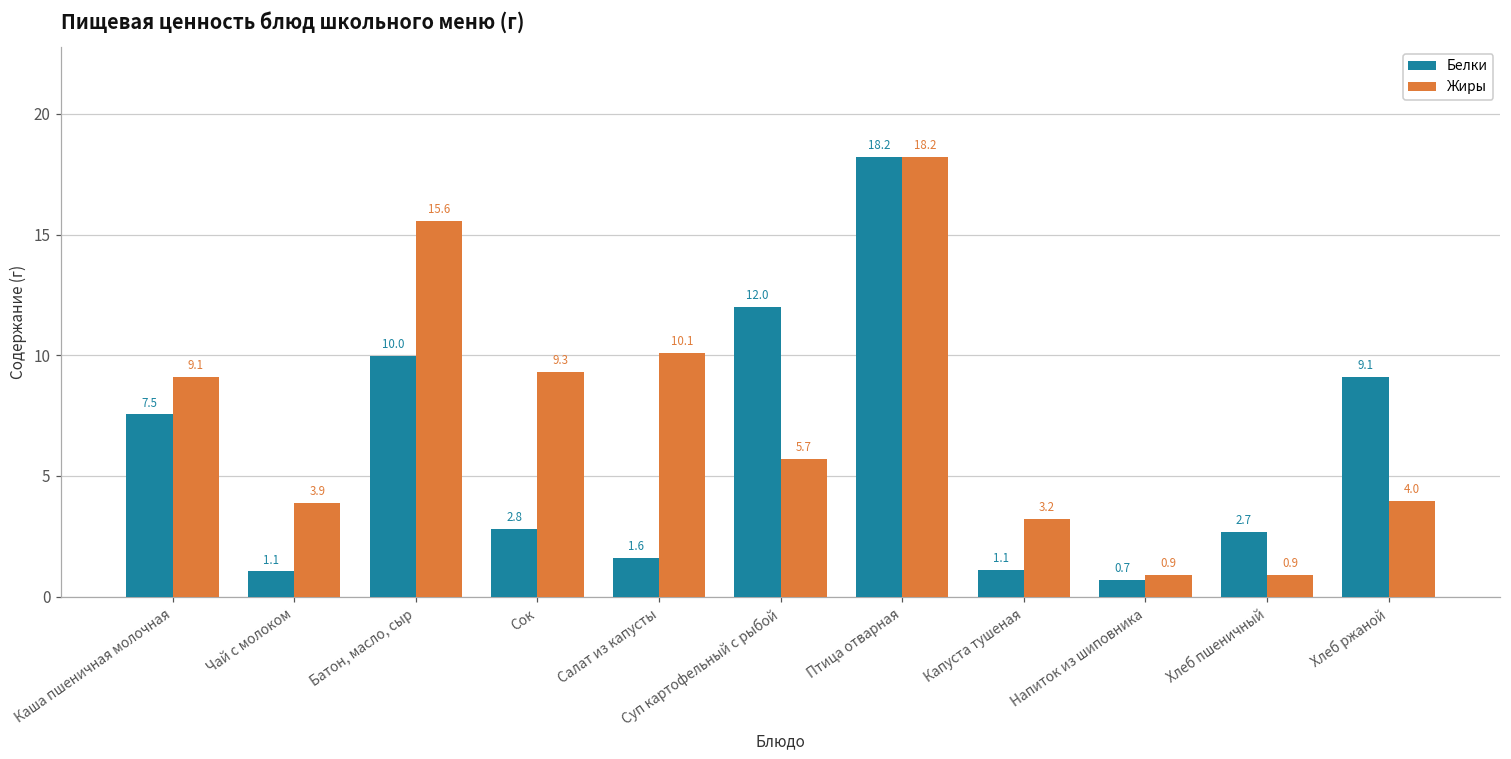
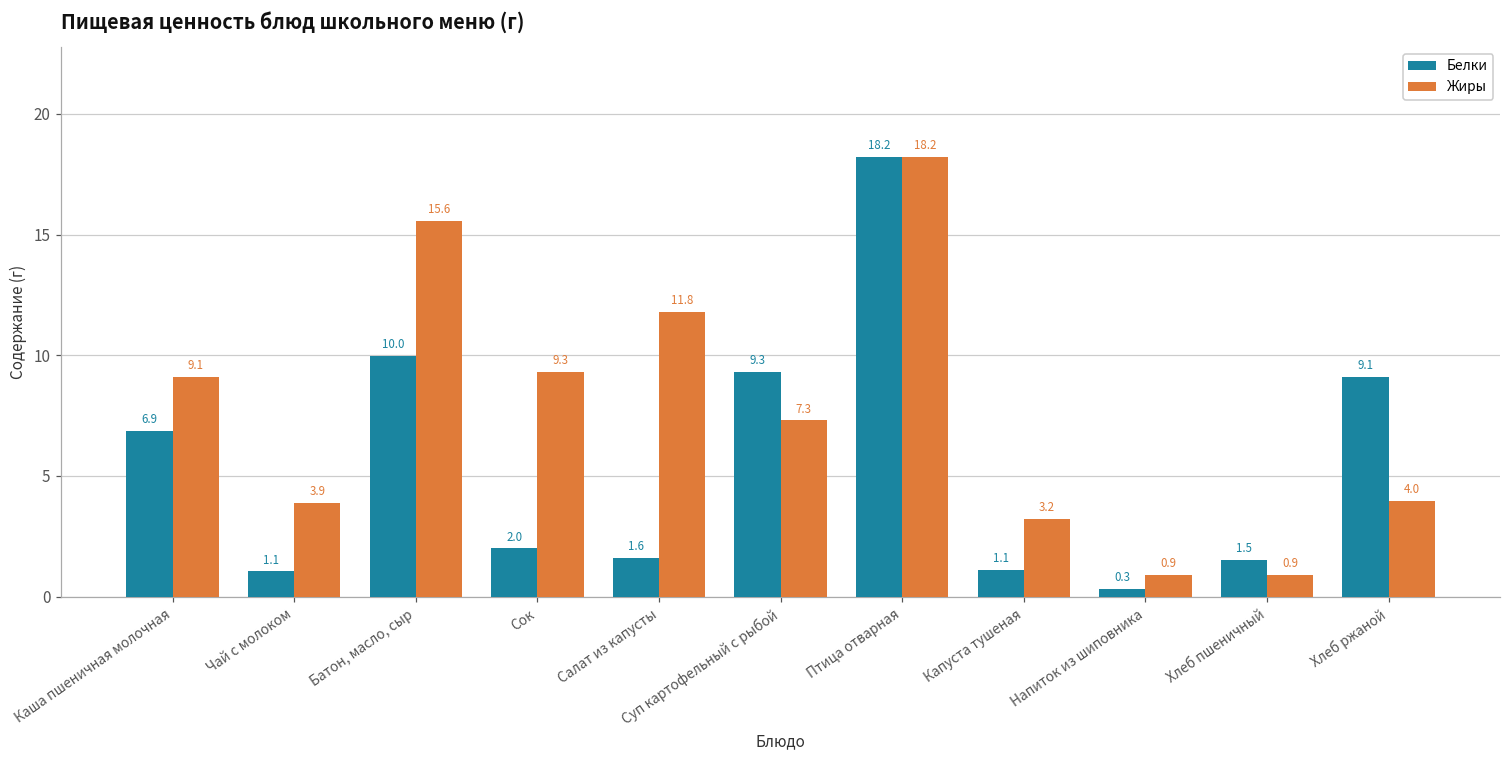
Белки, Каша пшеничная молочная: 7.5 -> 6.9
Белки, Сок: 2.8 -> 2.0
Жиры, Салат из капусты: 10.1 -> 11.8
Белки, Суп картофельный с рыбой: 12.0 -> 9.3
Жиры, Суп картофельный с рыбой: 5.7 -> 7.3
Белки, Напиток из шиповника: 0.7 -> 0.3
Белки, Хлеб пшеничный: 2.7 -> 1.5
